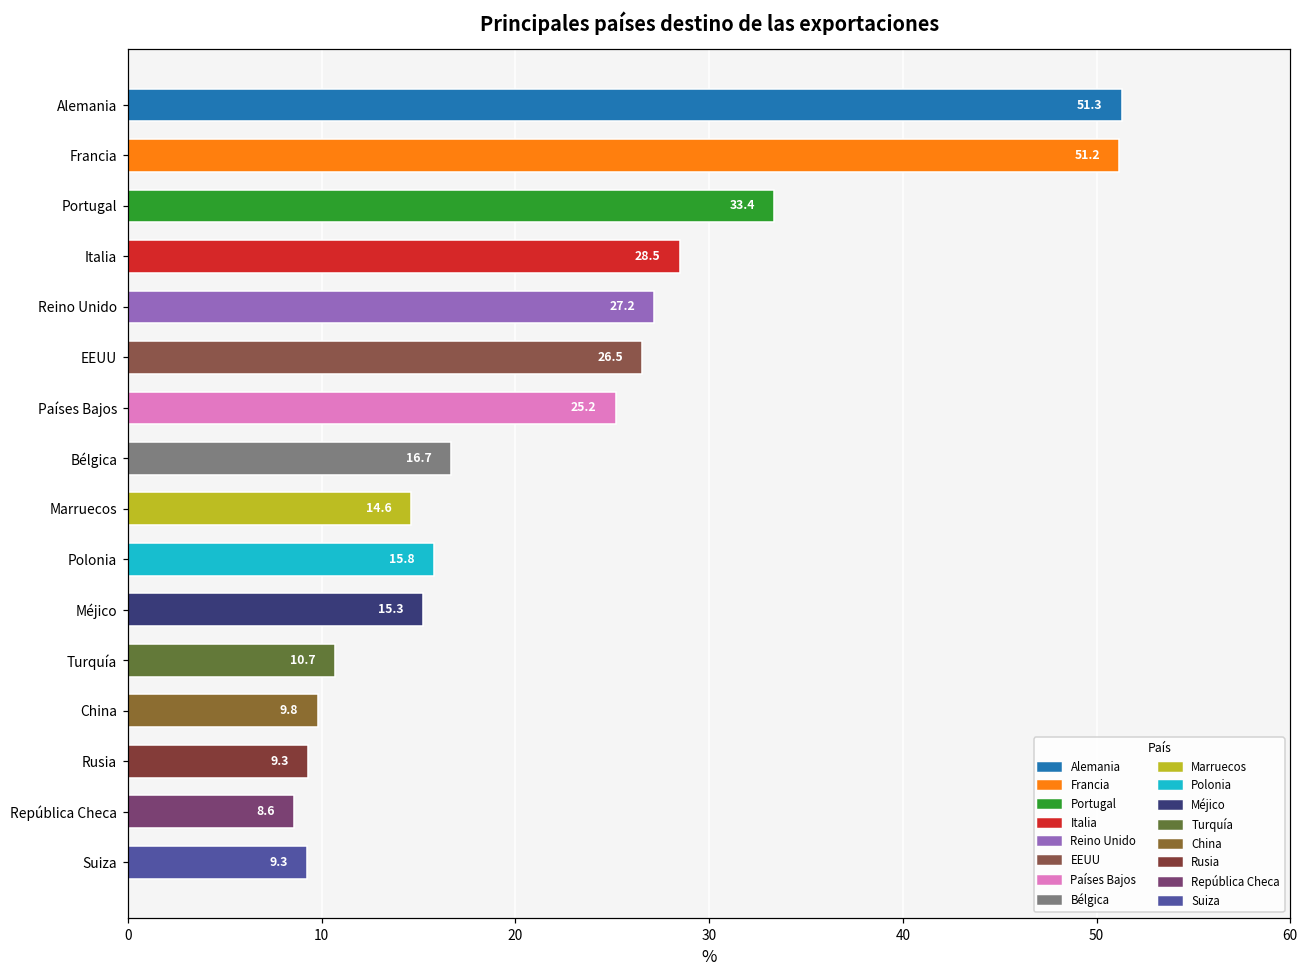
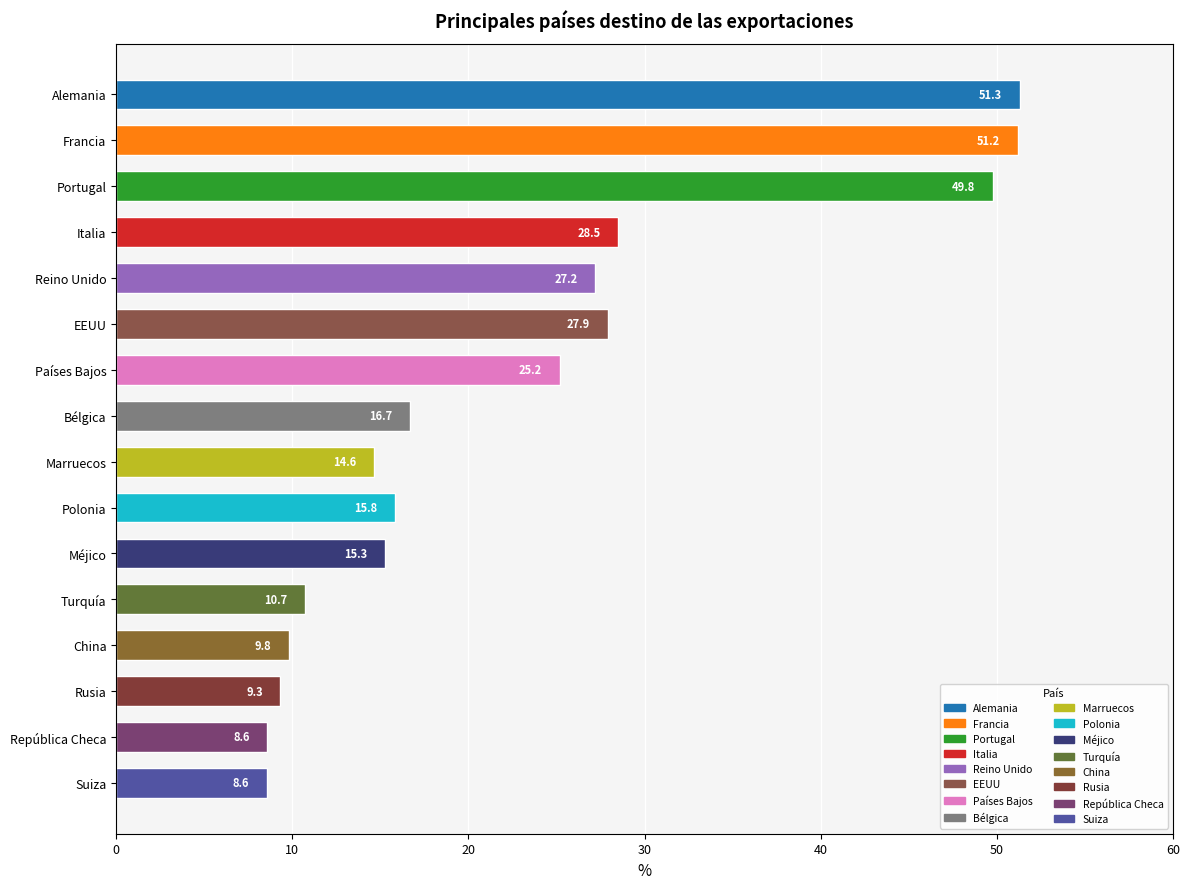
Portugal: 33.4 -> 49.8
EEUU: 26.5 -> 27.9
Suiza: 9.3 -> 8.6
